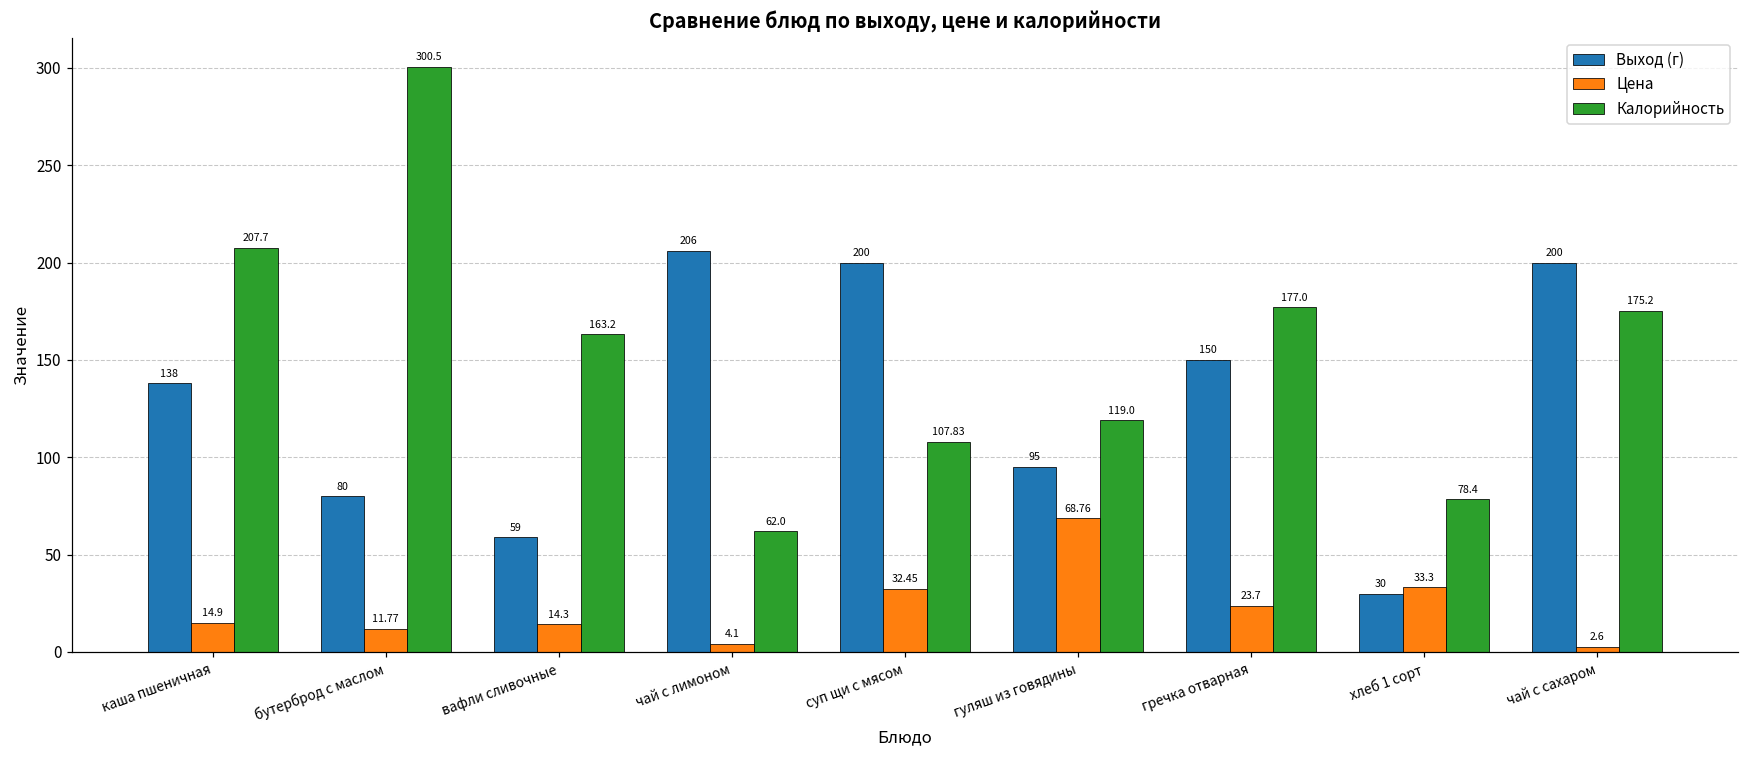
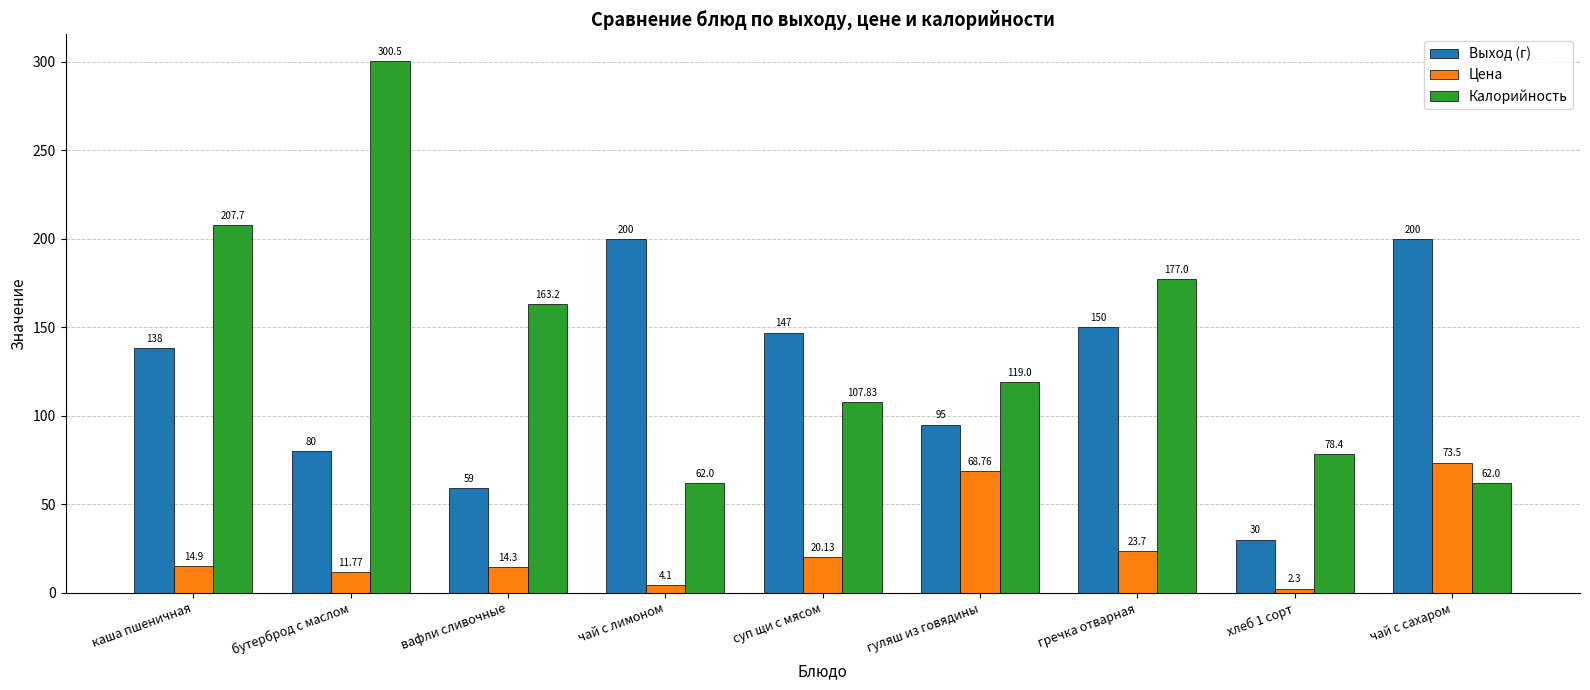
Выход (г), чай с лимоном: 206 -> 200
Выход (г), суп щи с мясом: 200 -> 147
Цена, суп щи с мясом: 32.45 -> 20.13
Цена, хлеб 1 сорт: 33.3 -> 2.3
Цена, чай с сахаром: 2.6 -> 73.5
Калорийность, чай с сахаром: 175.2 -> 62.0
